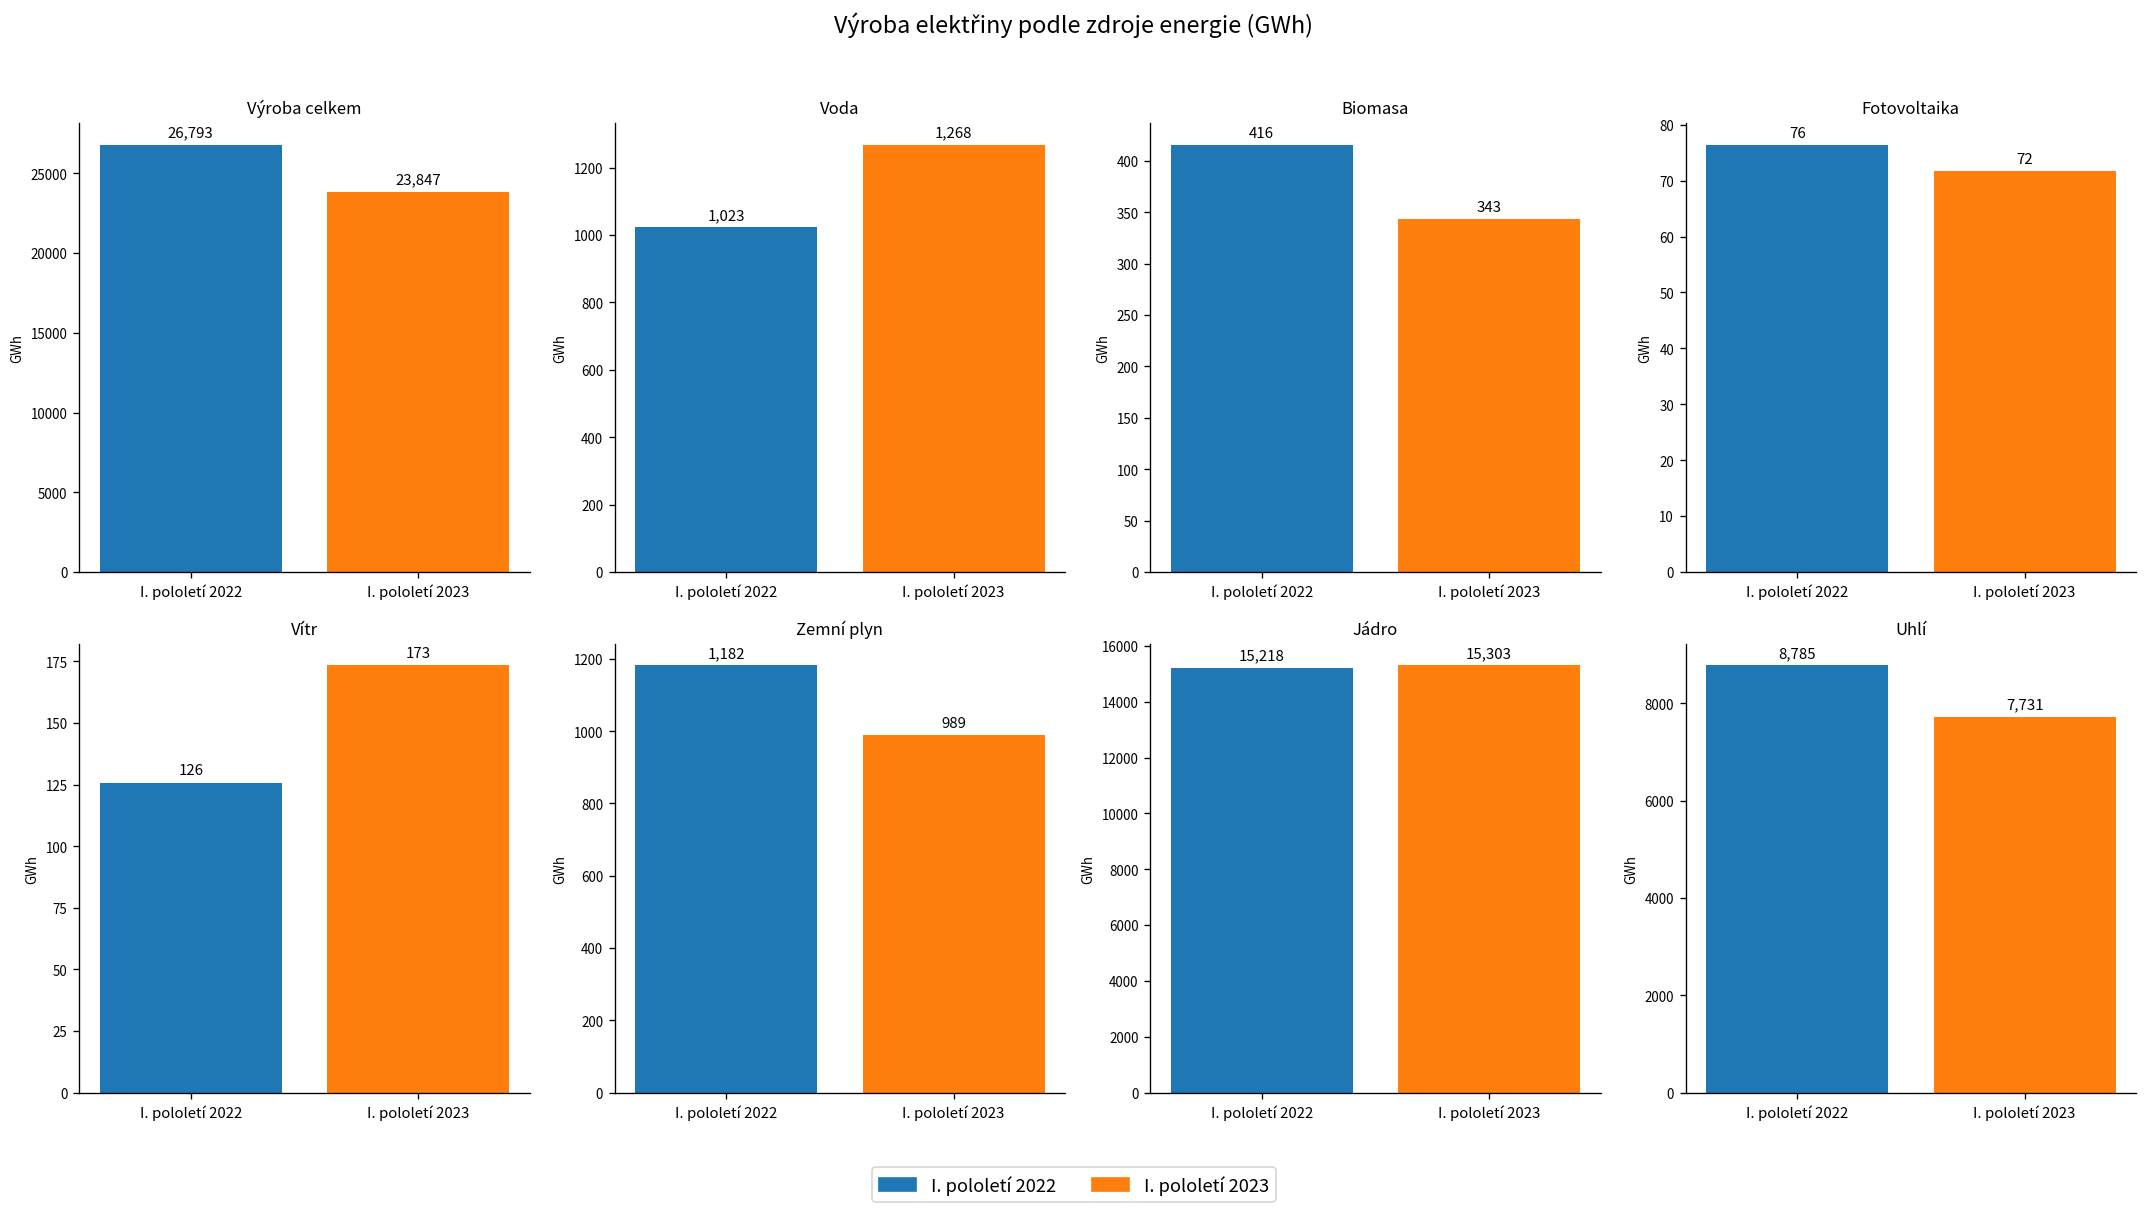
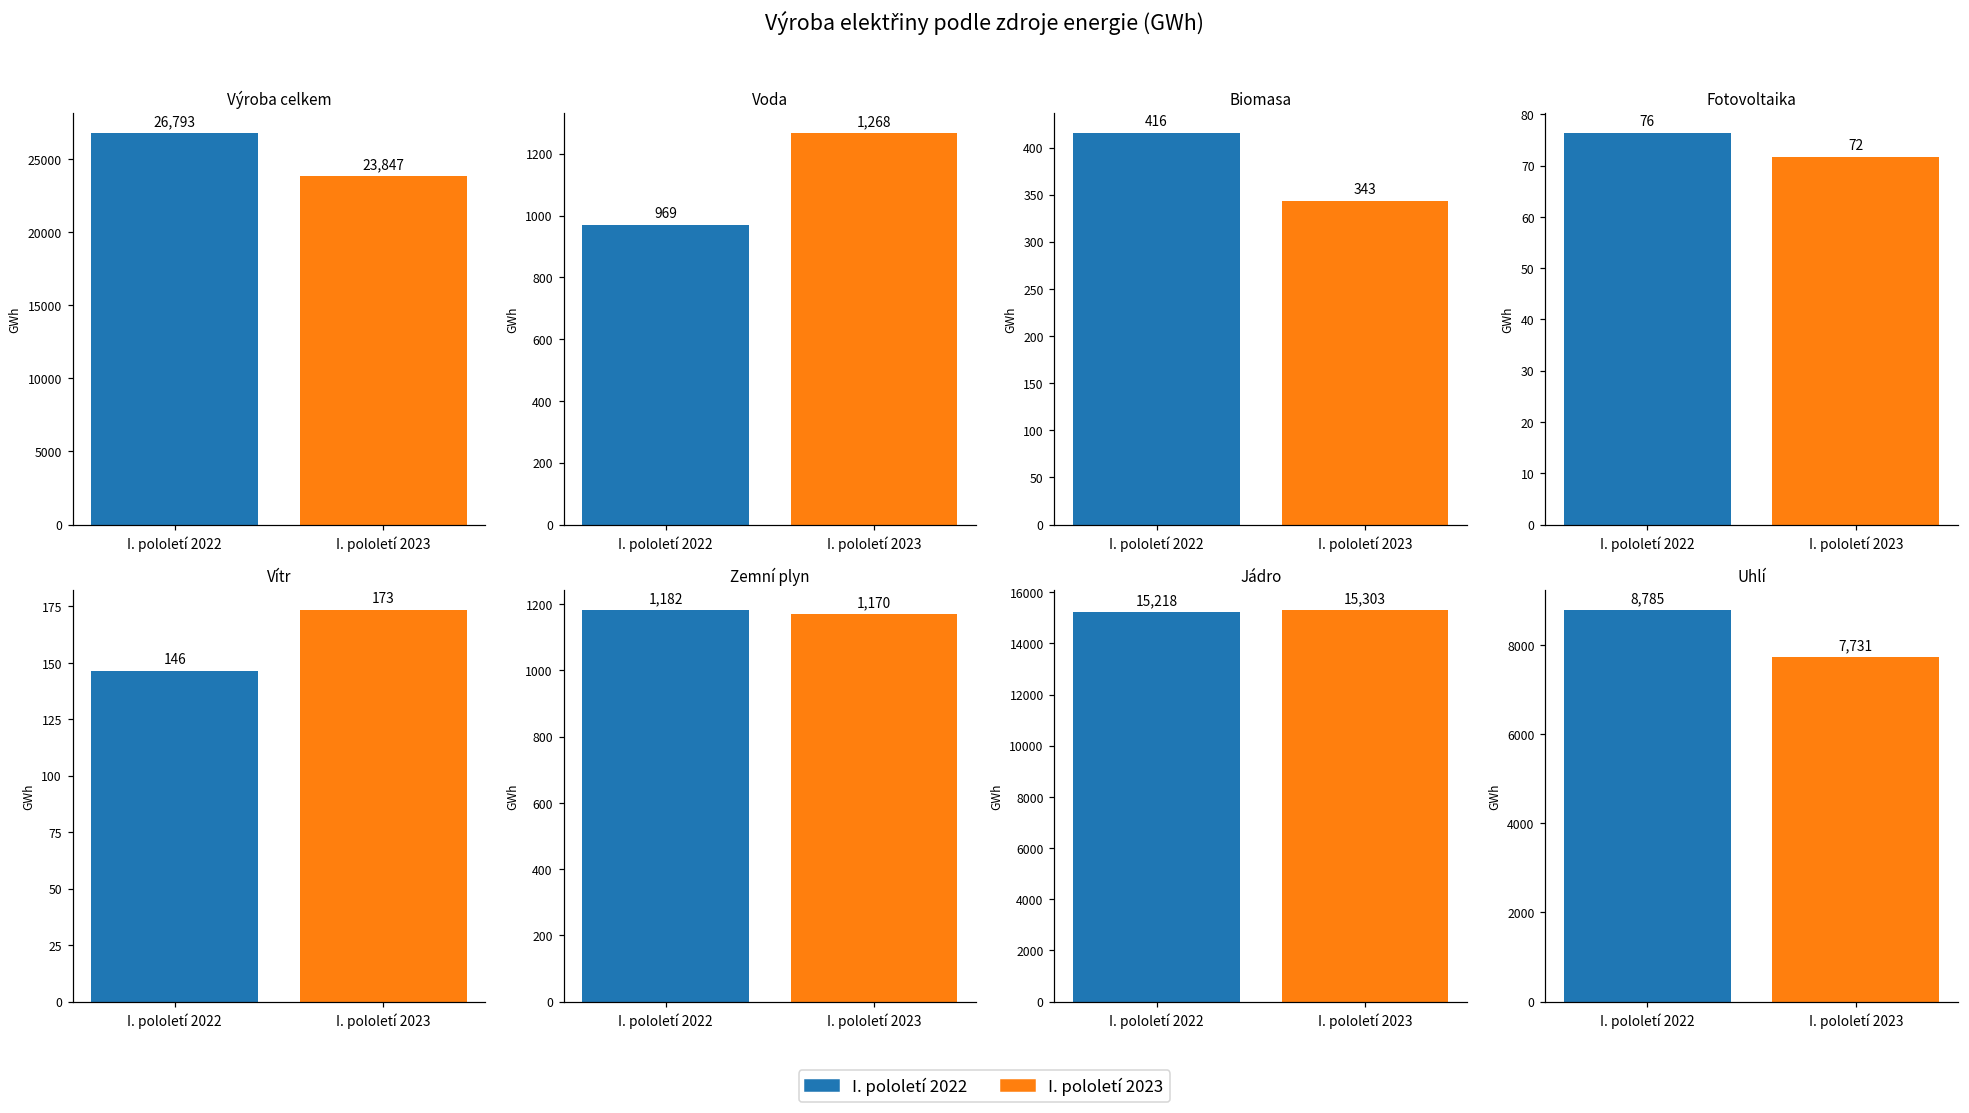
Voda, I. pololetí 2022: 1,023 -> 969
Vítr, I. pololetí 2022: 126 -> 146
Zemní plyn, I. pololetí 2023: 989 -> 1,170
